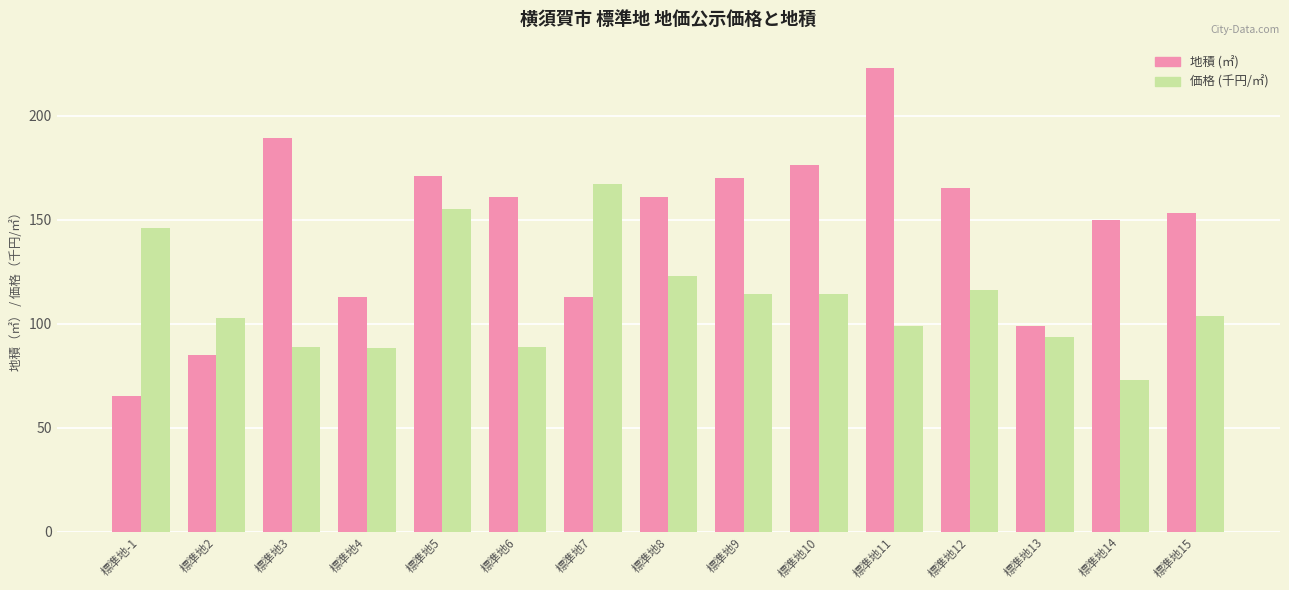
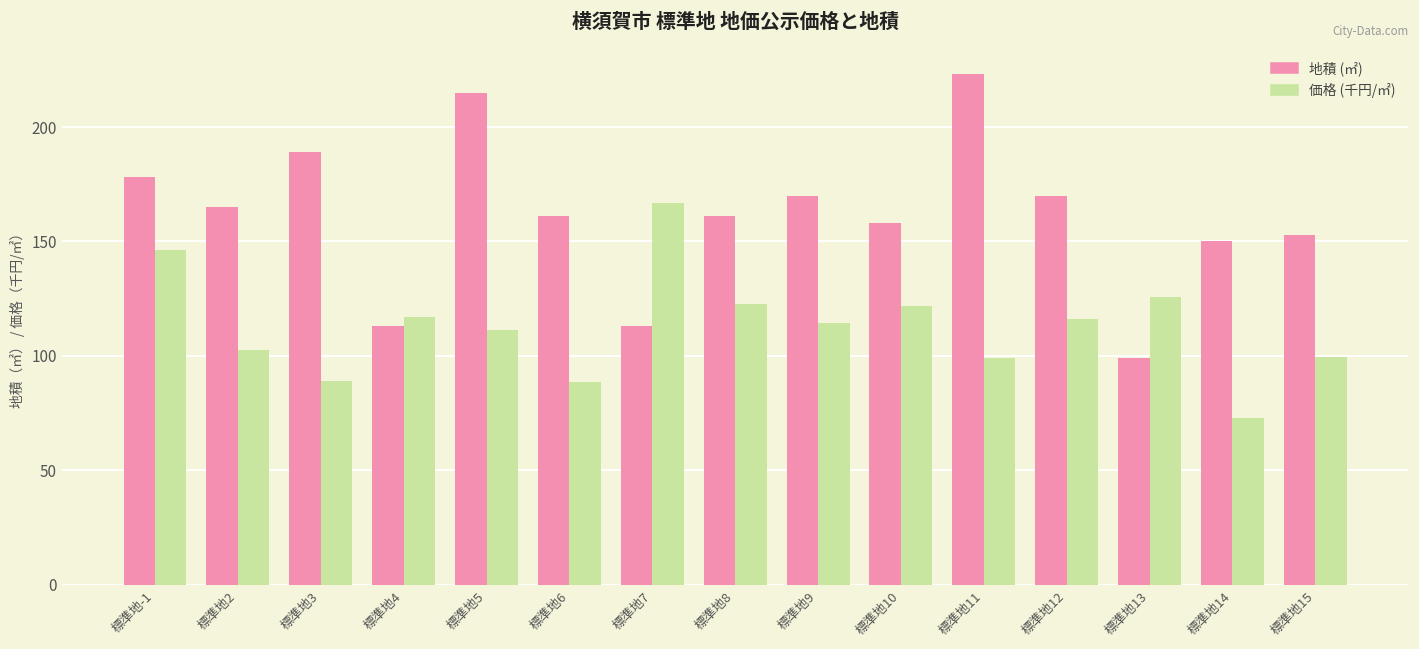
地積 (㎡), 標準地-1: 65 -> 178
地積 (㎡), 標準地2: 85 -> 165
価格 (千円/㎡), 標準地4: 88 -> 117
地積 (㎡), 標準地5: 171 -> 215
価格 (千円/㎡), 標準地5: 155 -> 111
地積 (㎡), 標準地10: 176 -> 158
価格 (千円/㎡), 標準地10: 114 -> 122
地積 (㎡), 標準地12: 165 -> 170
価格 (千円/㎡), 標準地13: 94 -> 126
価格 (千円/㎡), 標準地15: 104 -> 100
